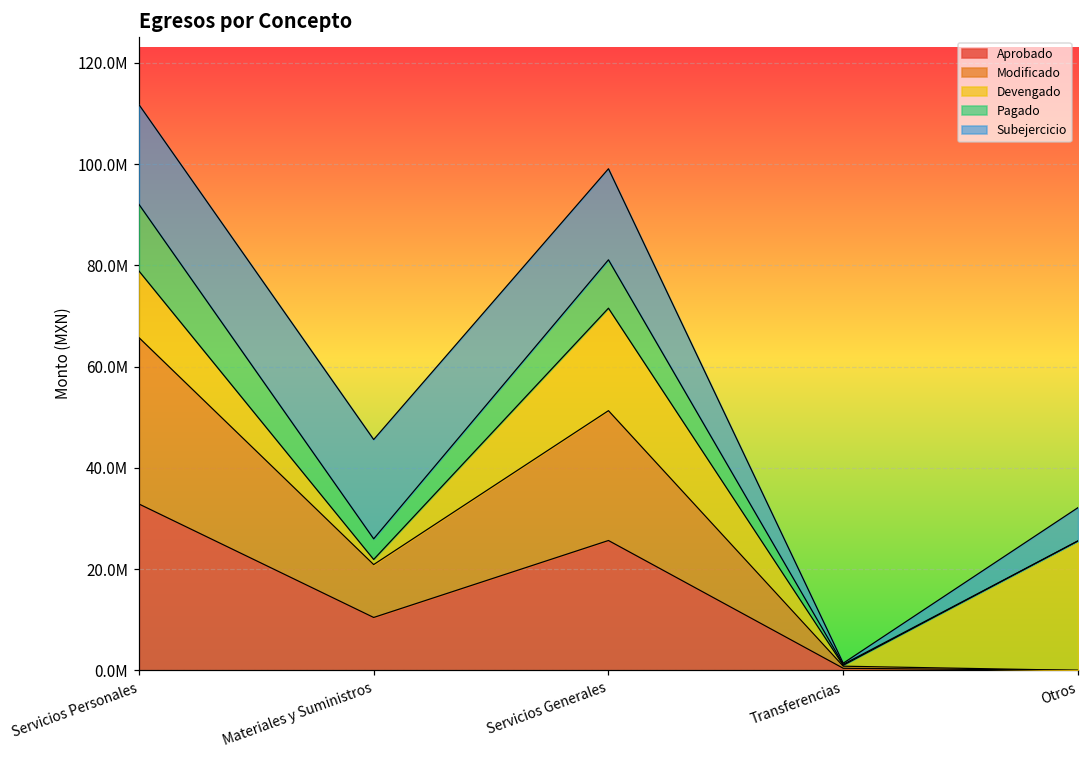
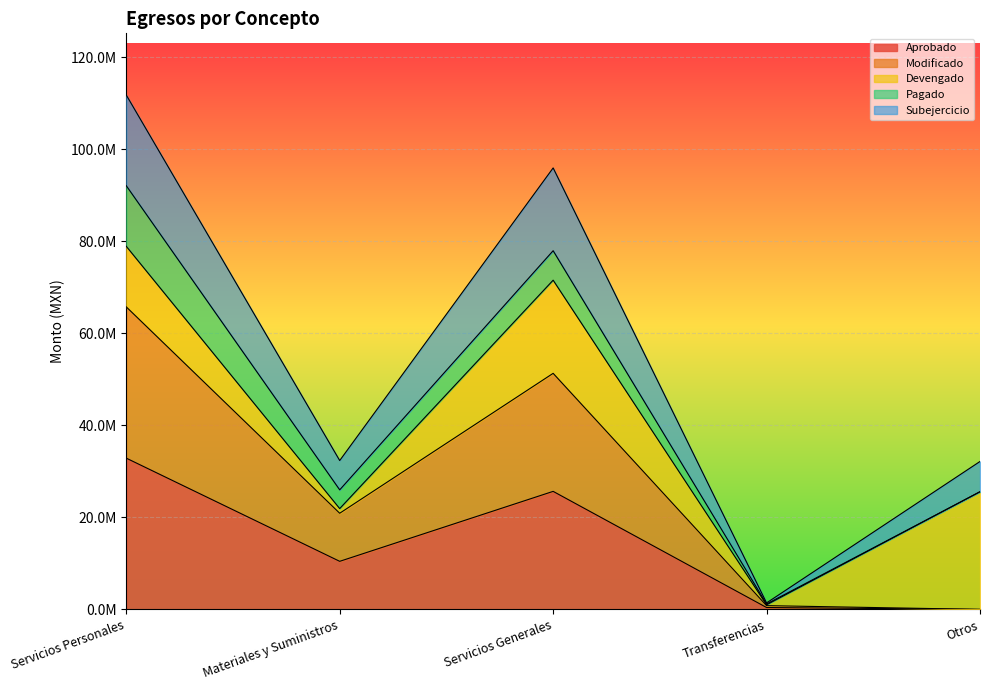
Subejercicio, Materiales y Suministros: 20000000 -> 6000000
Pagado, Servicios Generales: 10000000 -> 6000000
